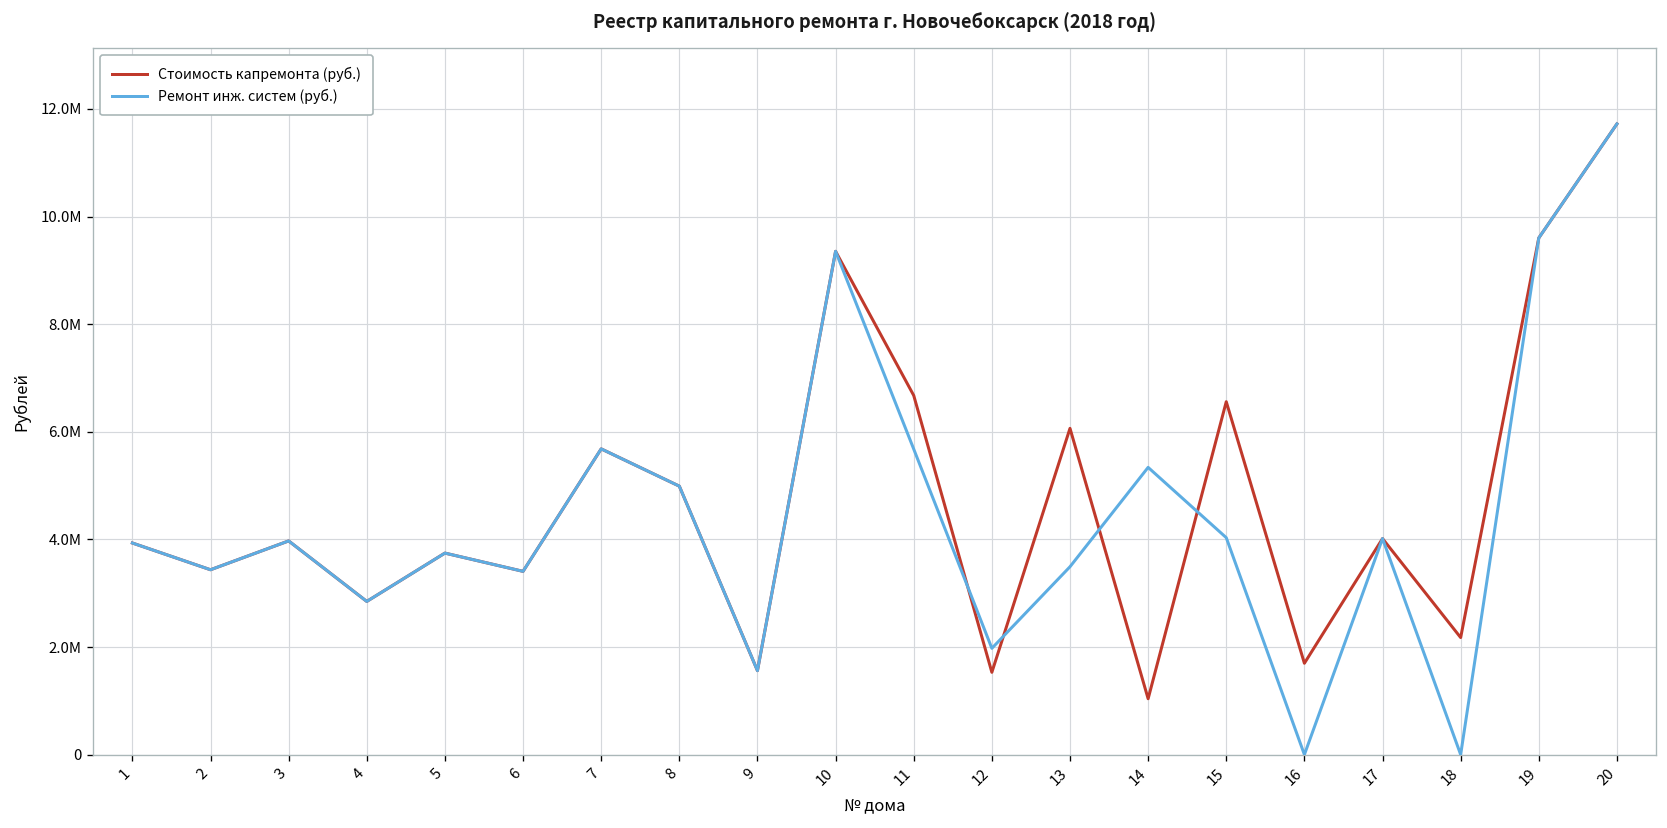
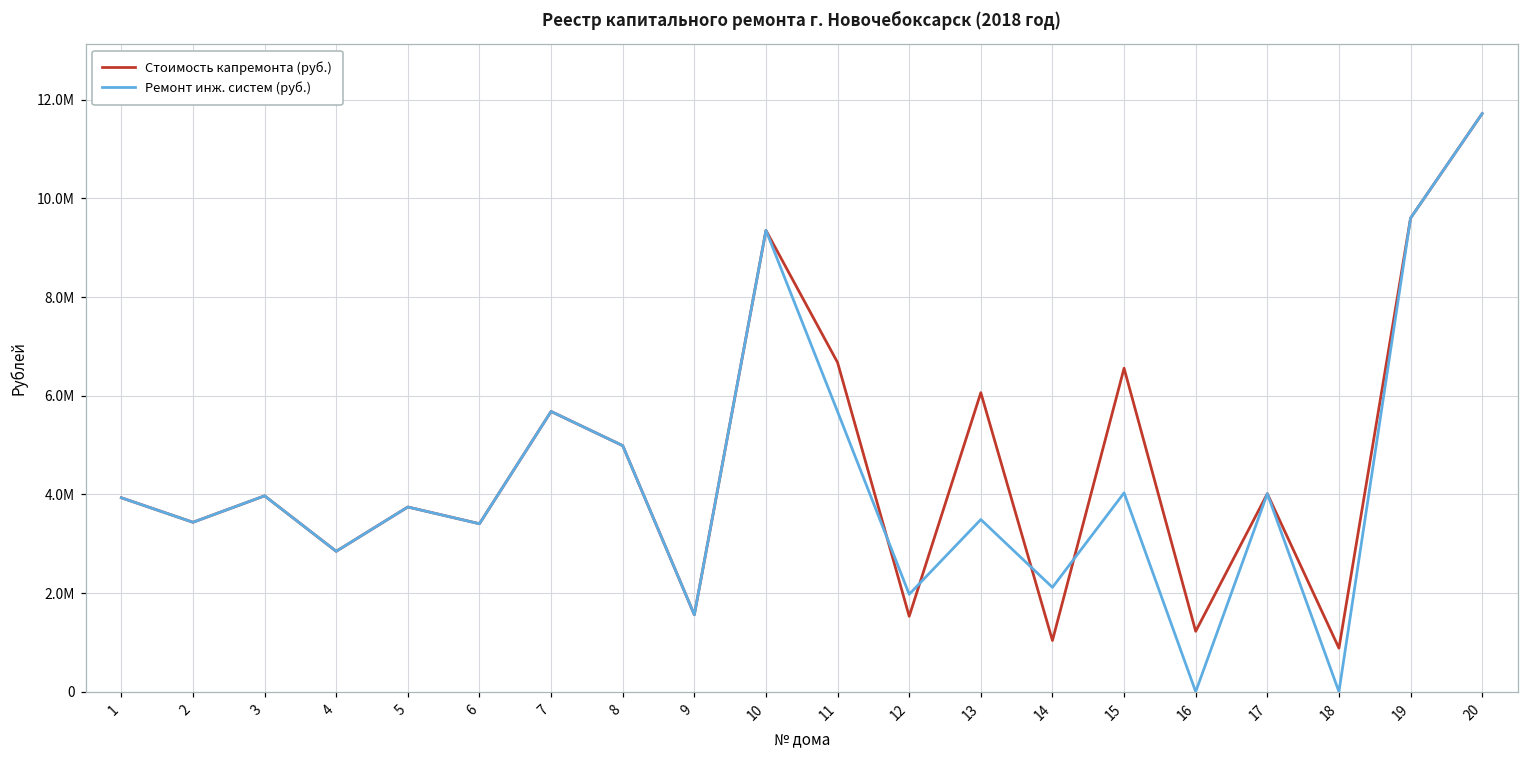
Ремонт инж. систем (руб.), 14: 5.3М -> 2.1М
Стоимость капремонта (руб.), 16: 1.7М -> 1.2М
Стоимость капремонта (руб.), 18: 2.2М -> 0.9М
